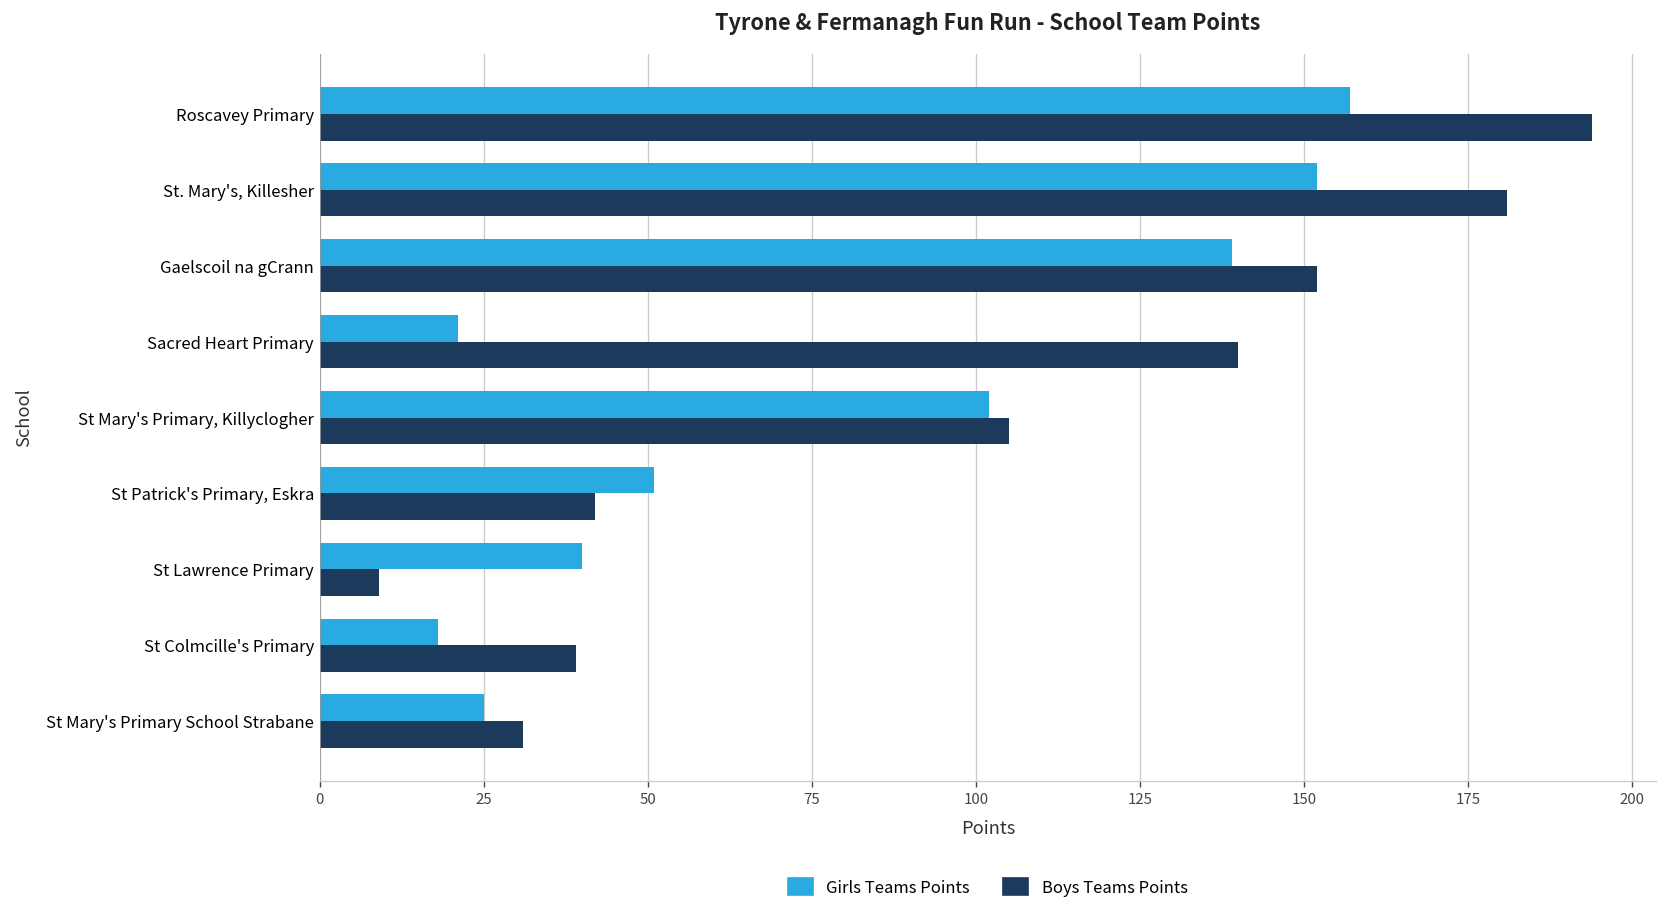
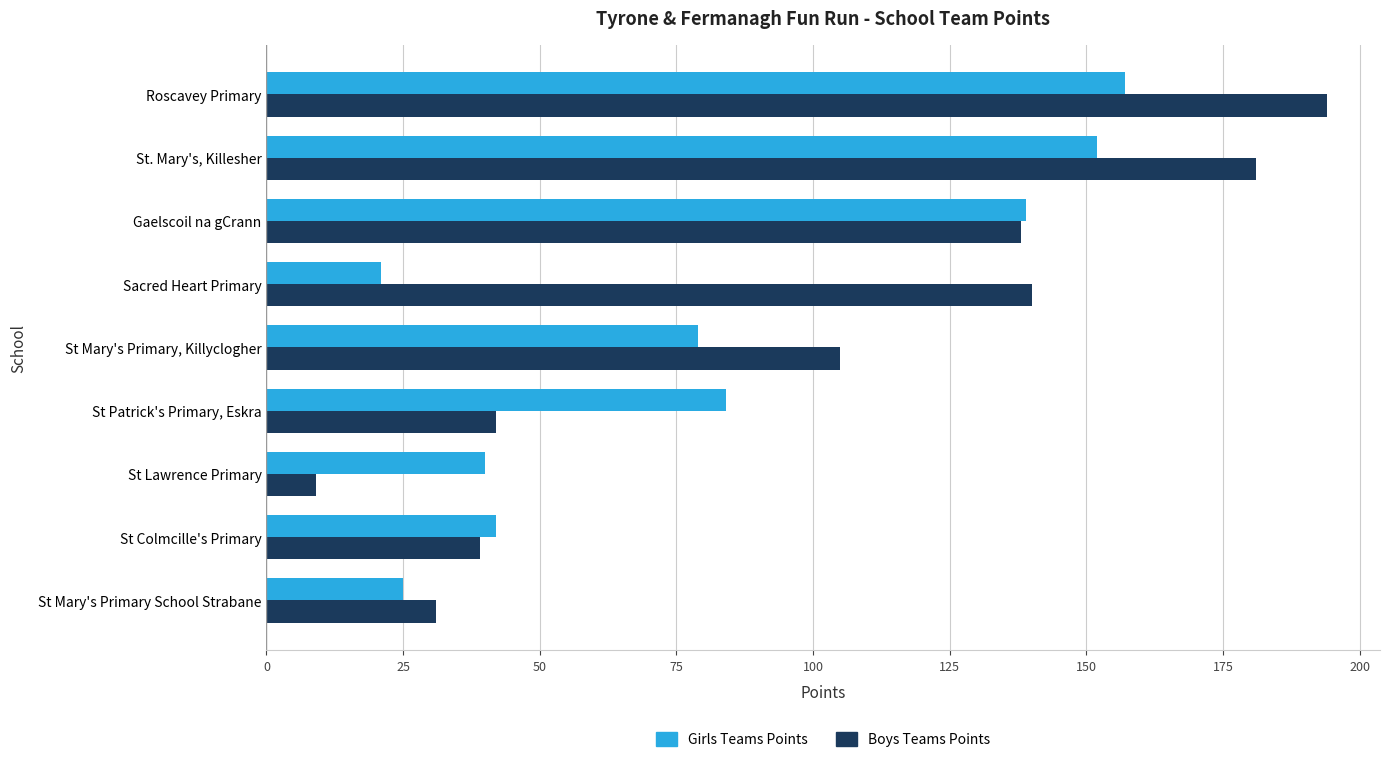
Boys Teams Points, Gaelscoil na gCrann: 152 -> 138
Girls Teams Points, St Mary's Primary, Killyclogher: 102 -> 79
Girls Teams Points, St Patrick's Primary, Eskra: 51 -> 84
Girls Teams Points, St Colmcille's Primary: 18 -> 42
